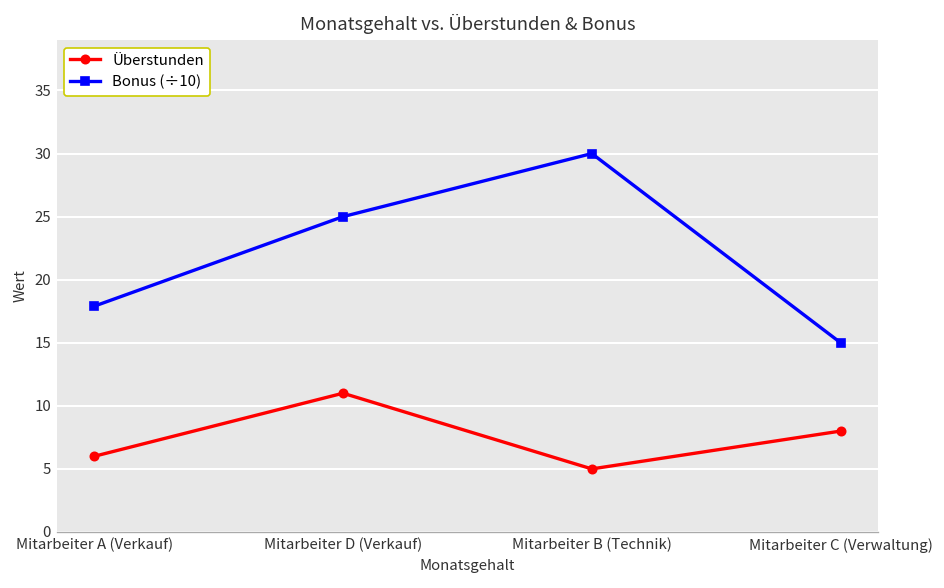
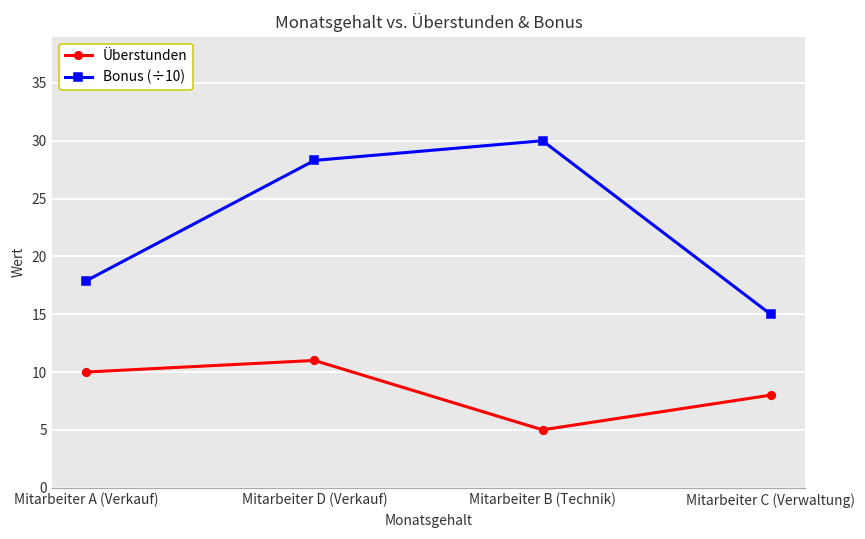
Überstunden, Mitarbeiter A (Verkauf): 6 -> 10
Bonus (÷10), Mitarbeiter D (Verkauf): 25.0 -> 28.3
